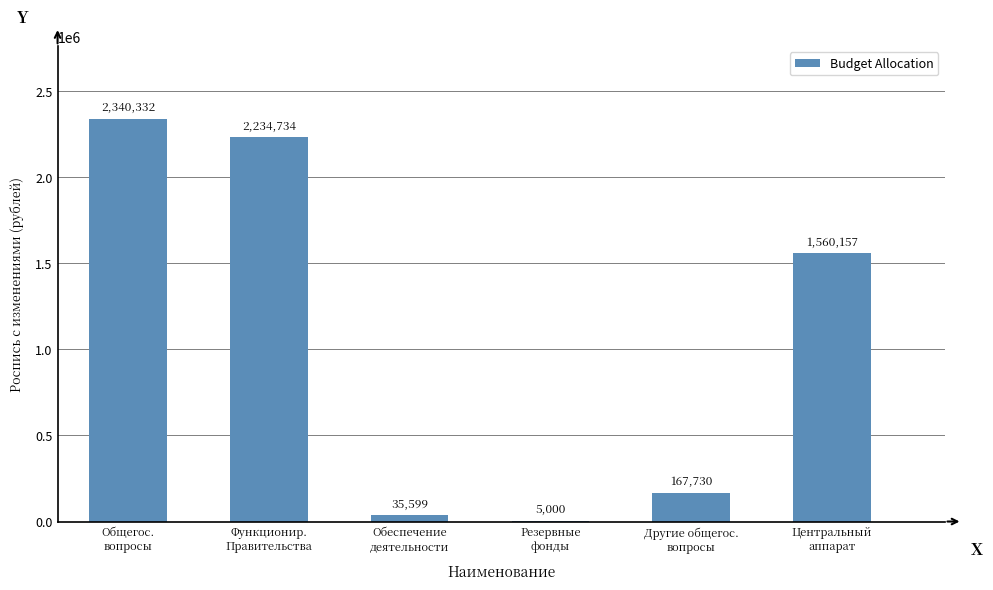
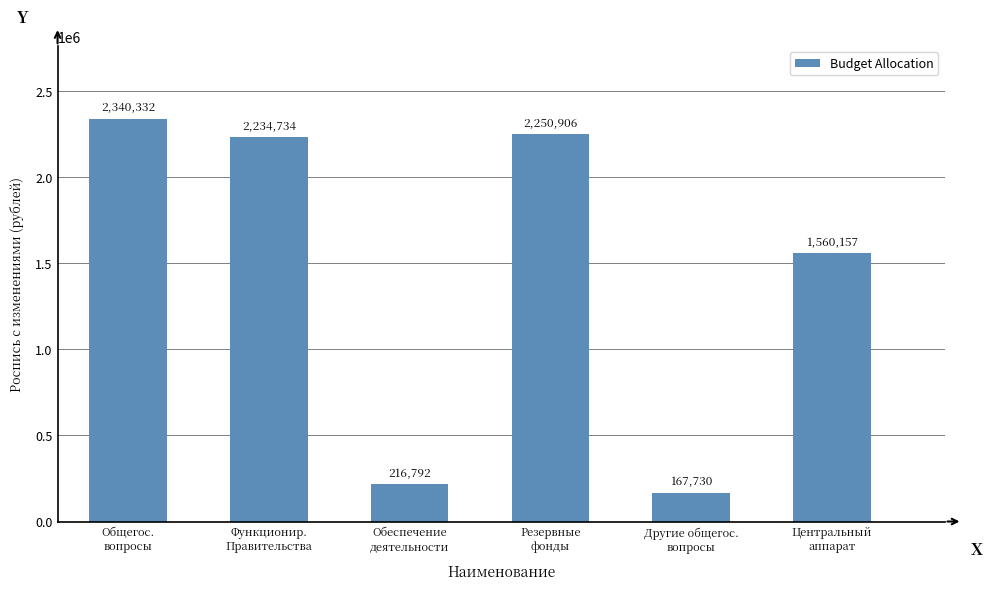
Обеспечение деятельности: 35,599 -> 216,792
Резервные фонды: 5,000 -> 2,250,906
